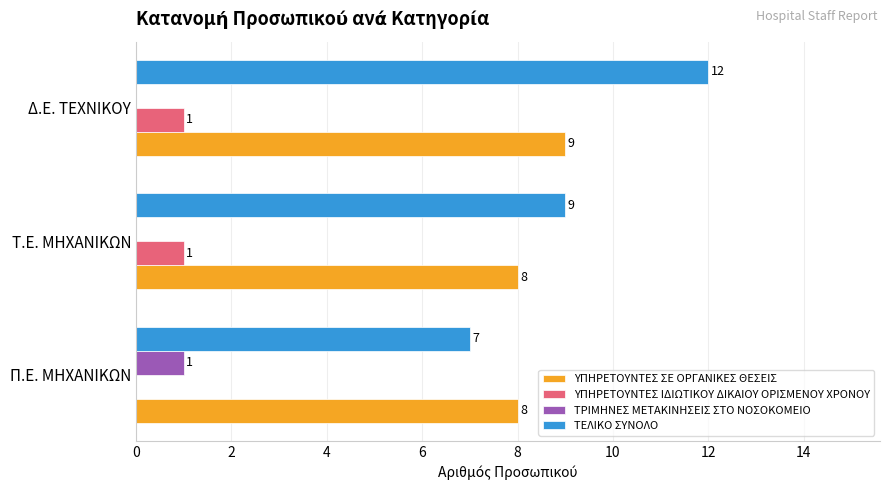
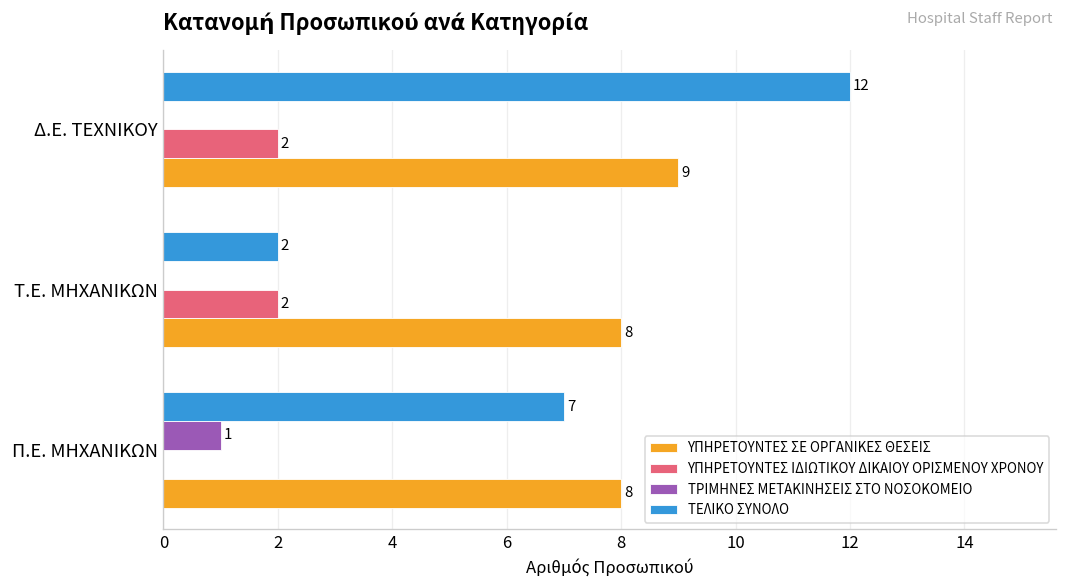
ΥΠΗΡΕΤΟΥΝΤΕΣ ΙΔΙΩΤΙΚΟΥ ΔΙΚΑΙΟΥ ΟΡΙΣΜΕΝΟΥ ΧΡΟΝΟΥ, Δ.Ε. ΤΕΧΝΙΚΟΥ: 1 -> 2
ΤΕΛΙΚΟ ΣΥΝΟΛΟ, Τ.Ε. ΜΗΧΑΝΙΚΩΝ: 9 -> 2
ΥΠΗΡΕΤΟΥΝΤΕΣ ΙΔΙΩΤΙΚΟΥ ΔΙΚΑΙΟΥ ΟΡΙΣΜΕΝΟΥ ΧΡΟΝΟΥ, Τ.Ε. ΜΗΧΑΝΙΚΩΝ: 1 -> 2
